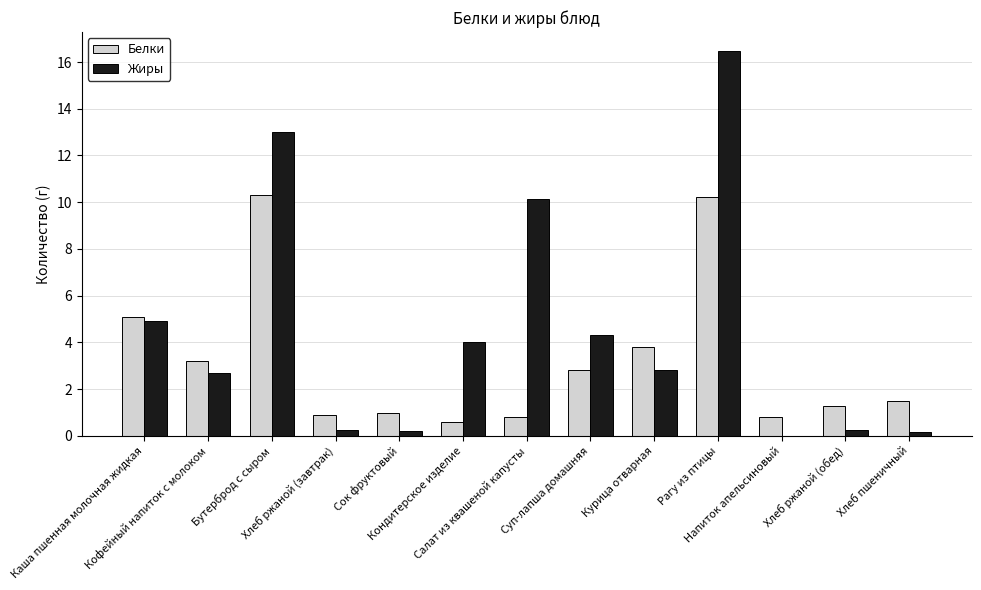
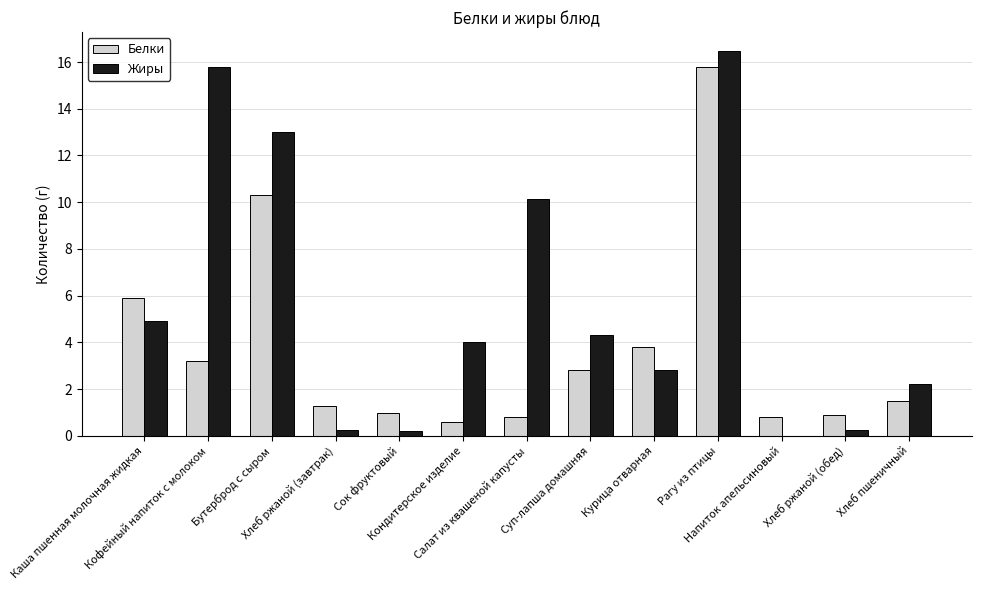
Белки, Каша пшенная молочная жидкая: 5.1 -> 5.9
Жиры, Кофейный напиток с молоком: 2.7 -> 15.8
Белки, Хлеб ржаной (завтрак): 0.9 -> 1.3
Белки, Рагу из птицы: 10.2 -> 15.8
Белки, Хлеб ржаной (обед): 1.3 -> 0.9
Жиры, Хлеб пшеничный: 0.2 -> 2.2
